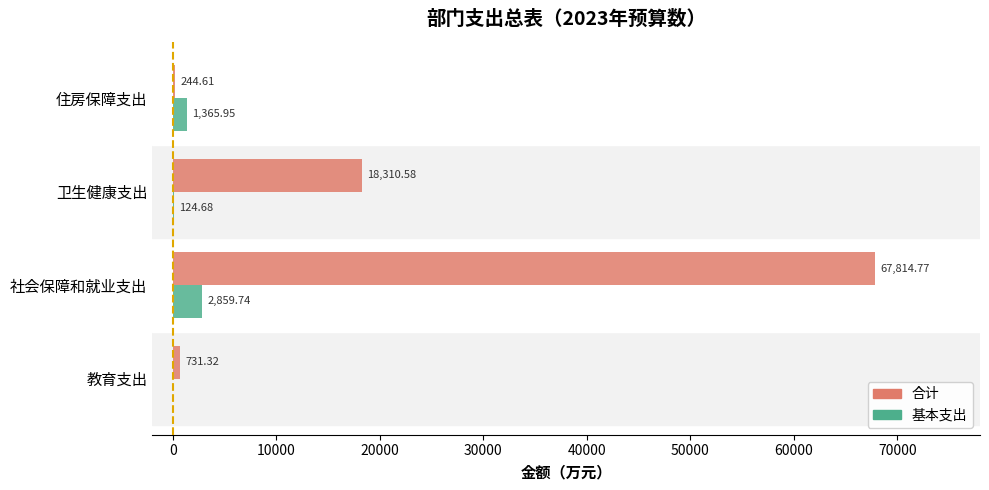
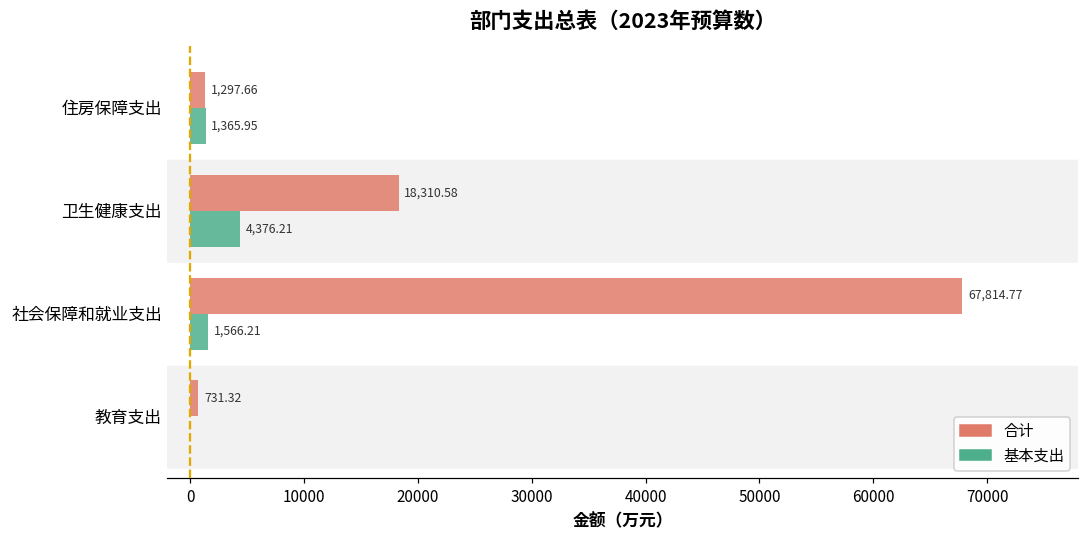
合计, 住房保障支出: 244.61 -> 1,297.66
基本支出, 卫生健康支出: 124.68 -> 4,376.21
基本支出, 社会保障和就业支出: 2,859.74 -> 1,566.21
